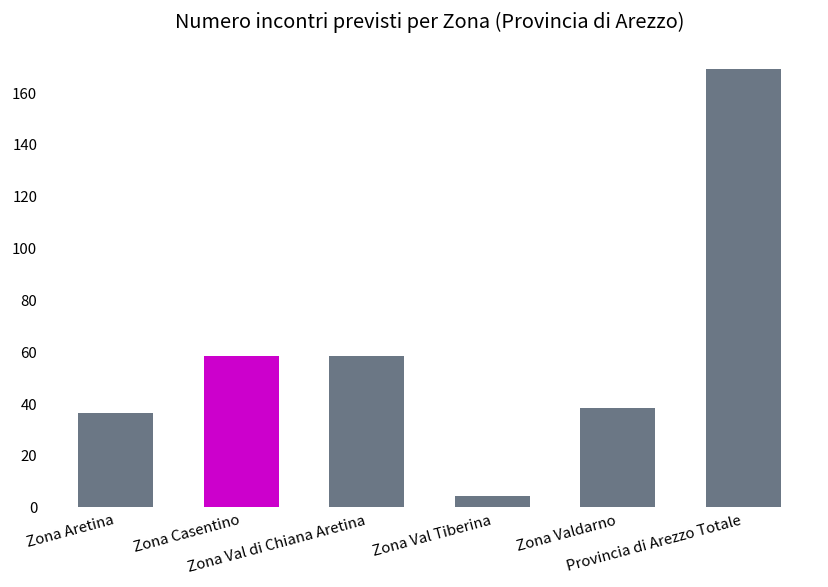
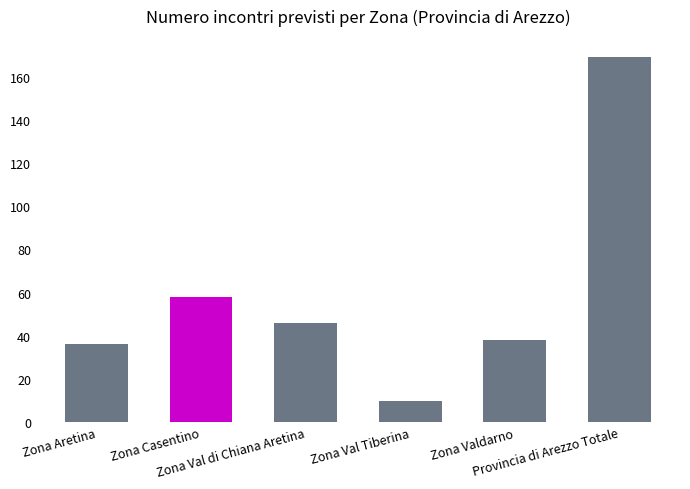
Zona Val di Chiana Aretina: 58 -> 46
Zona Val Tiberina: 4 -> 10
